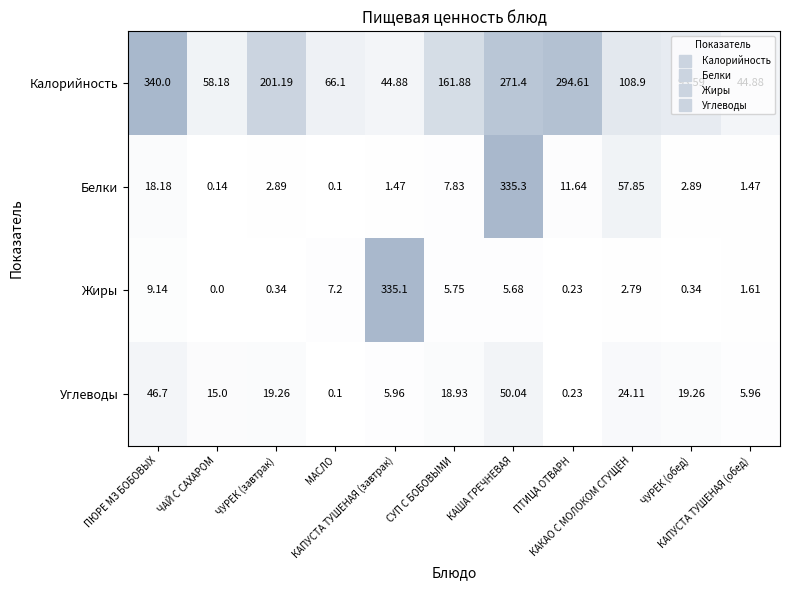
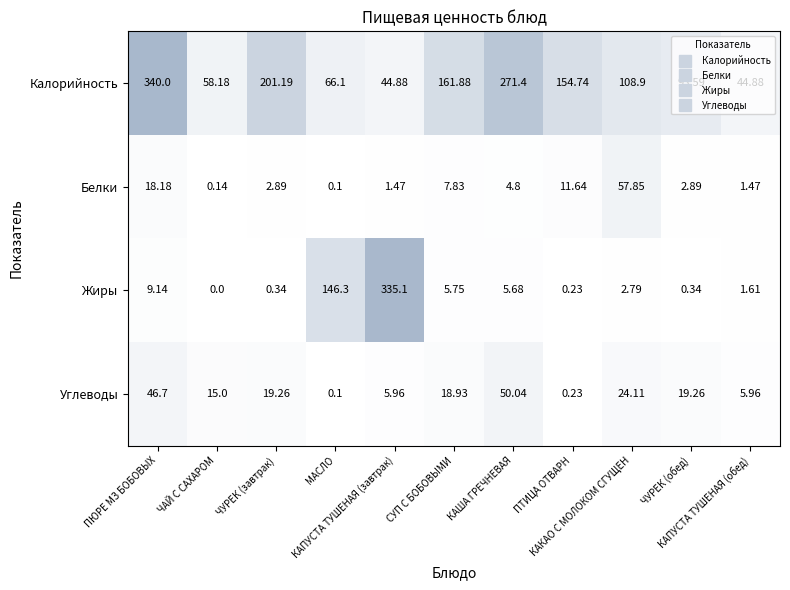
Калорийность, ПТИЦА ОТВАРН: 294.61 -> 154.74
Белки, КАША ГРЕЧНЕВАЯ: 335.3 -> 4.8
Жиры, МАСЛО: 7.2 -> 146.3
